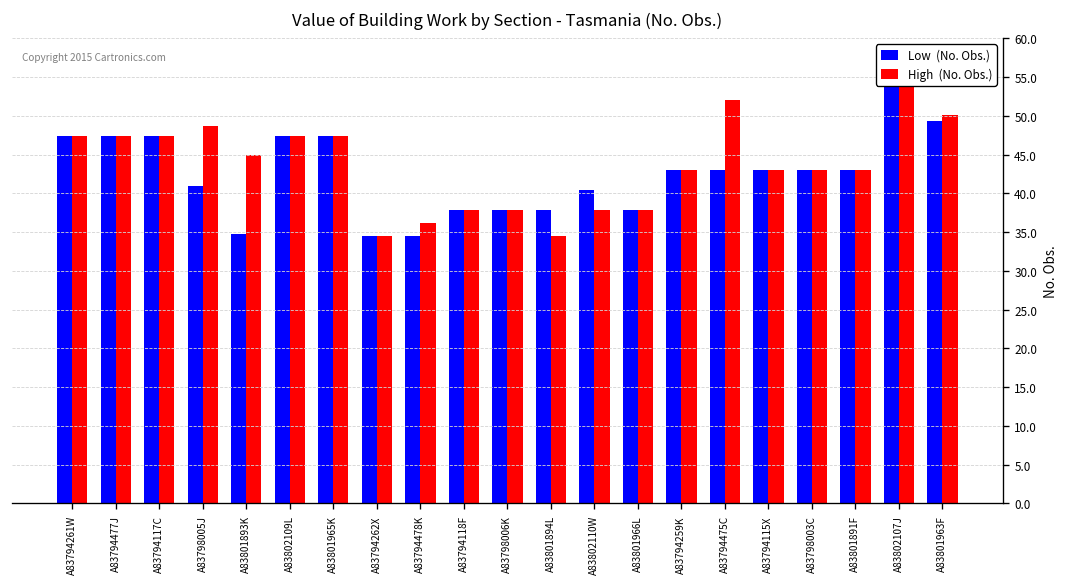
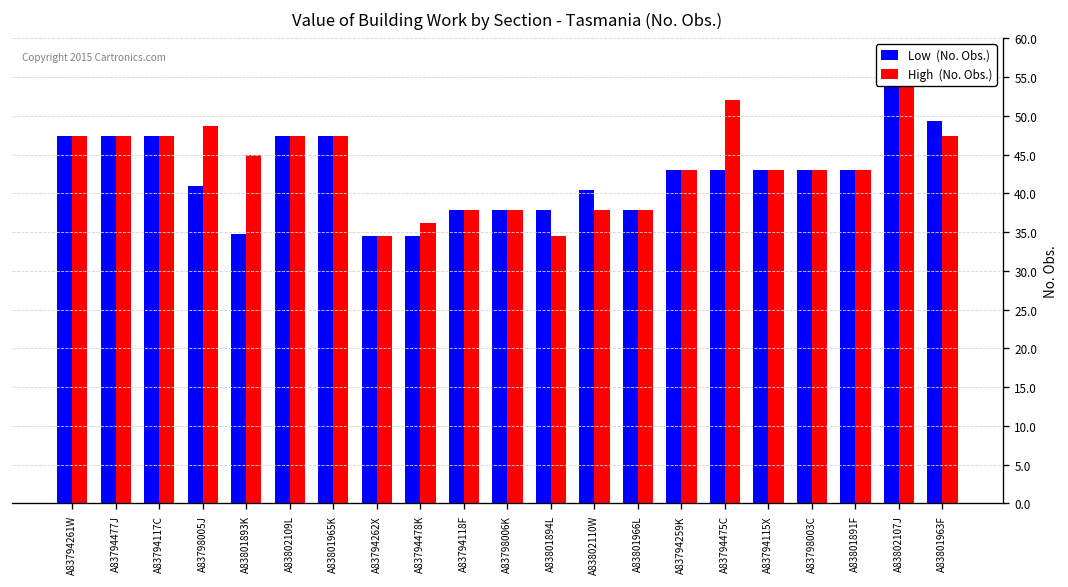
High (No. Obs.), A83801963F: 50 -> 47
